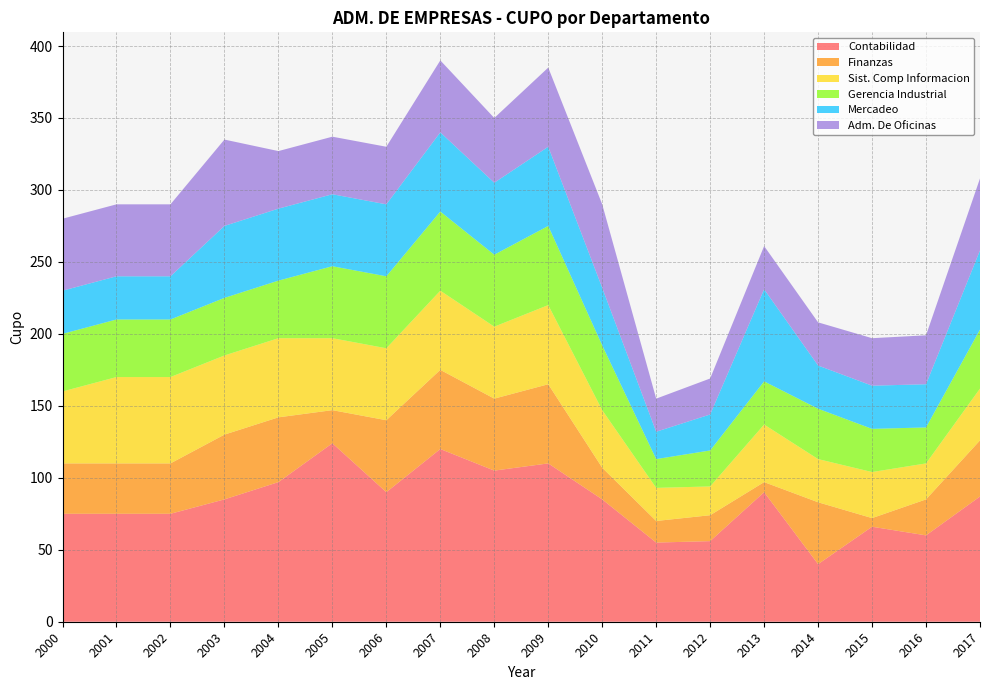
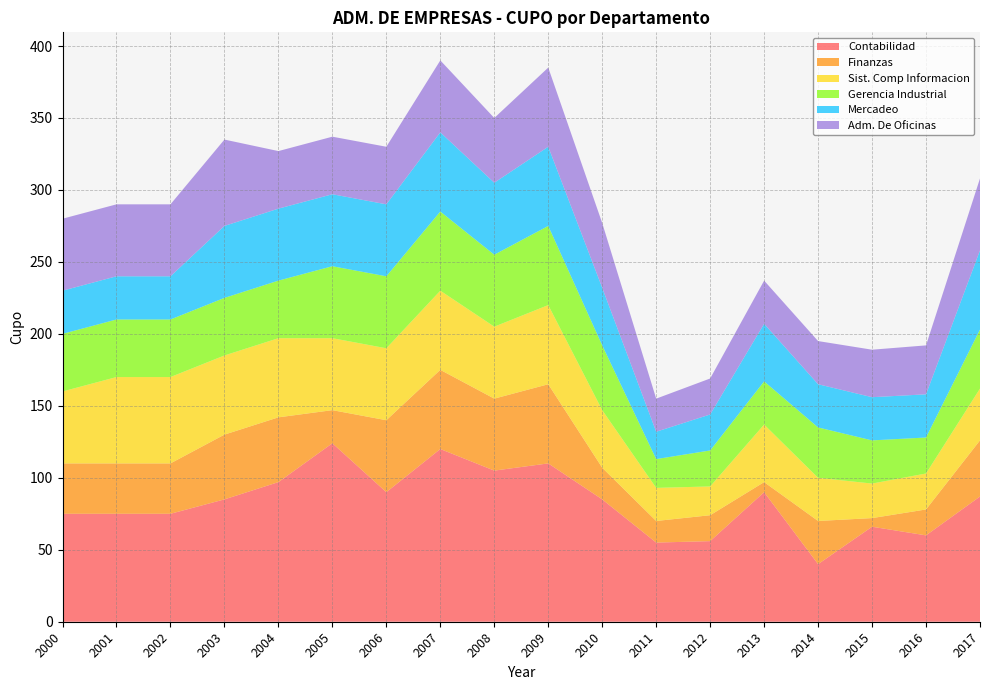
Adm. De Oficinas, 2010: 58 -> 45
Mercadeo, 2013: 64 -> 40
Finanzas, 2014: 43 -> 30
Sist. Comp Informacion, 2015: 32 -> 24
Finanzas, 2016: 25 -> 18
